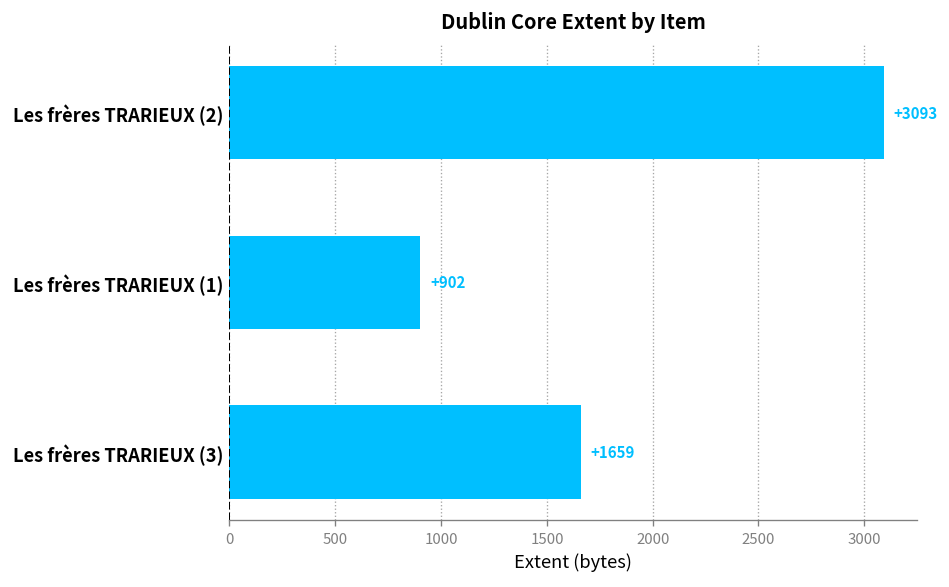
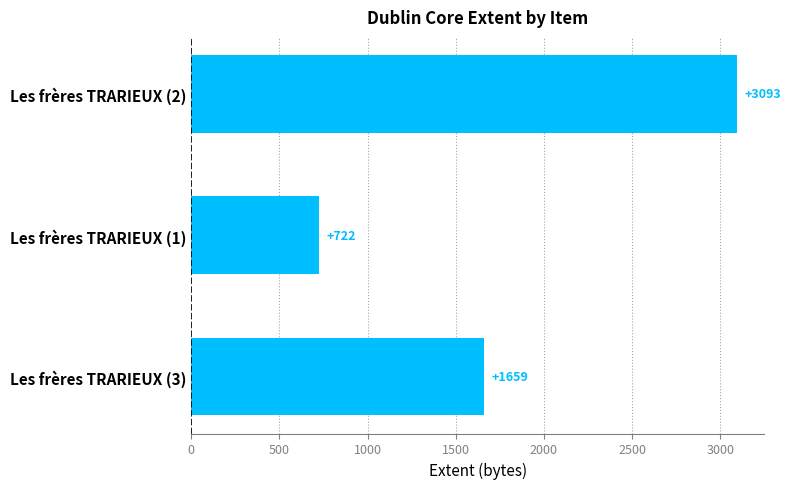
Les frères TRARIEUX (1): +902 -> +722
